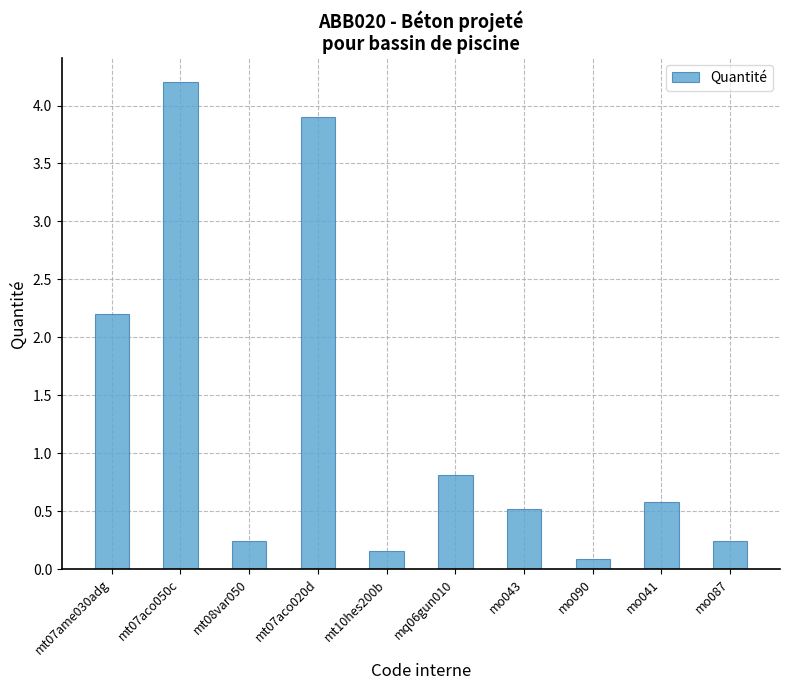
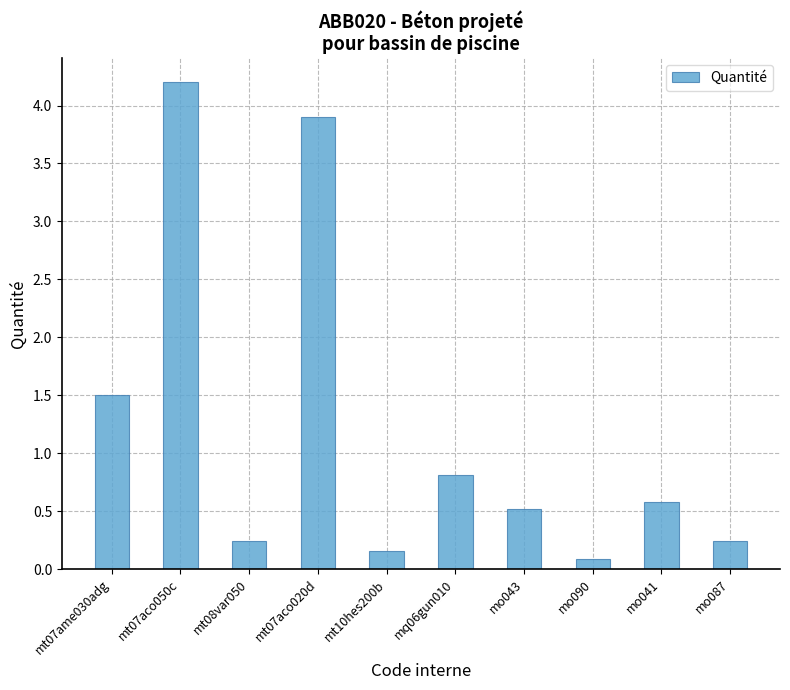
mt07ame030adg: 2.2 -> 1.5
